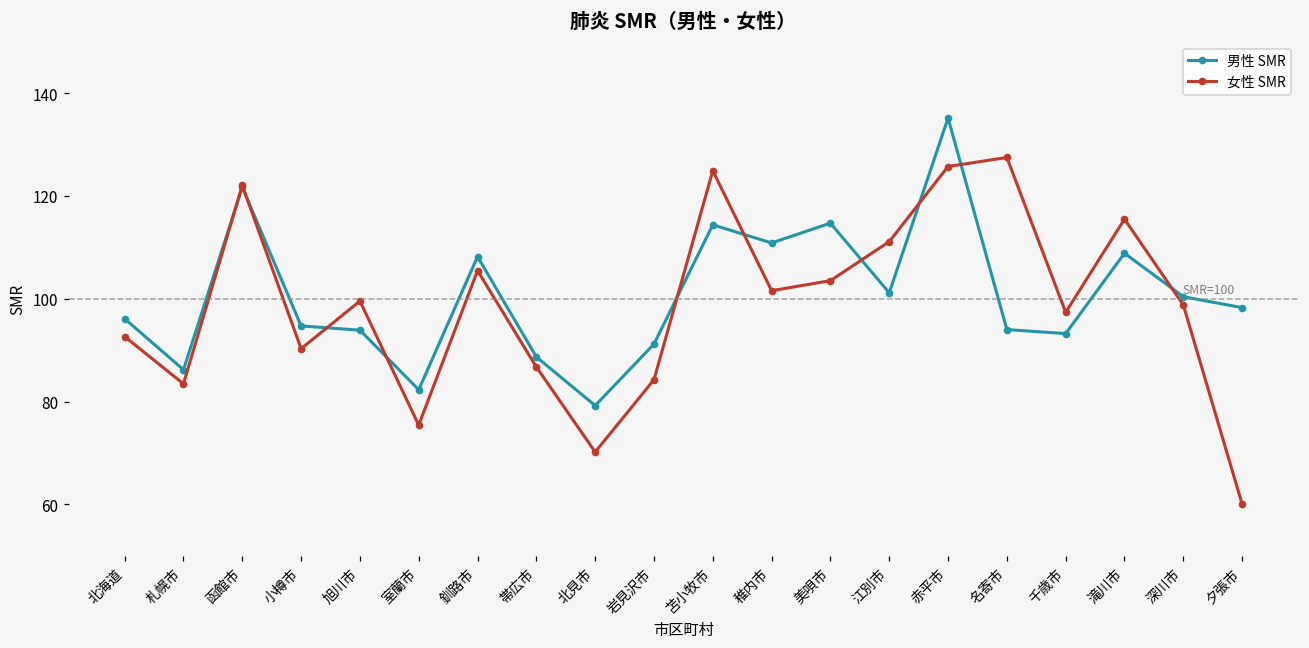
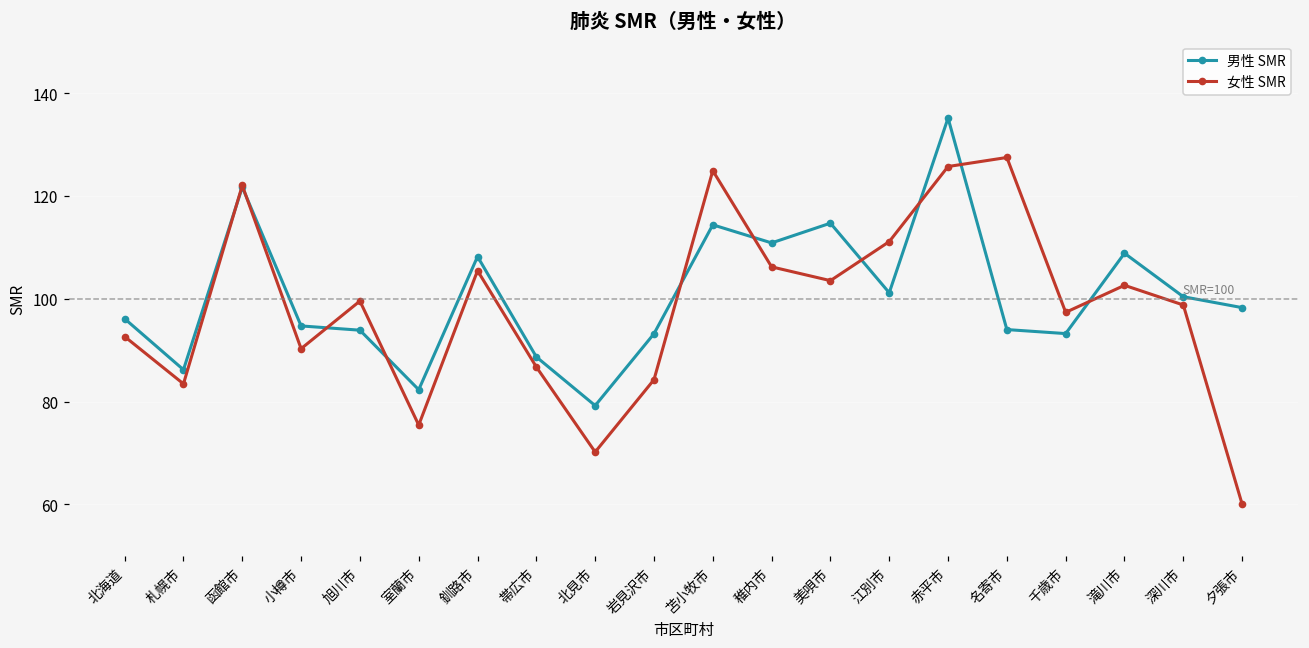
男性 SMR, 岩見沢市: 91 -> 93
女性 SMR, 稚内市: 102 -> 106
女性 SMR, 滝川市: 115 -> 103
